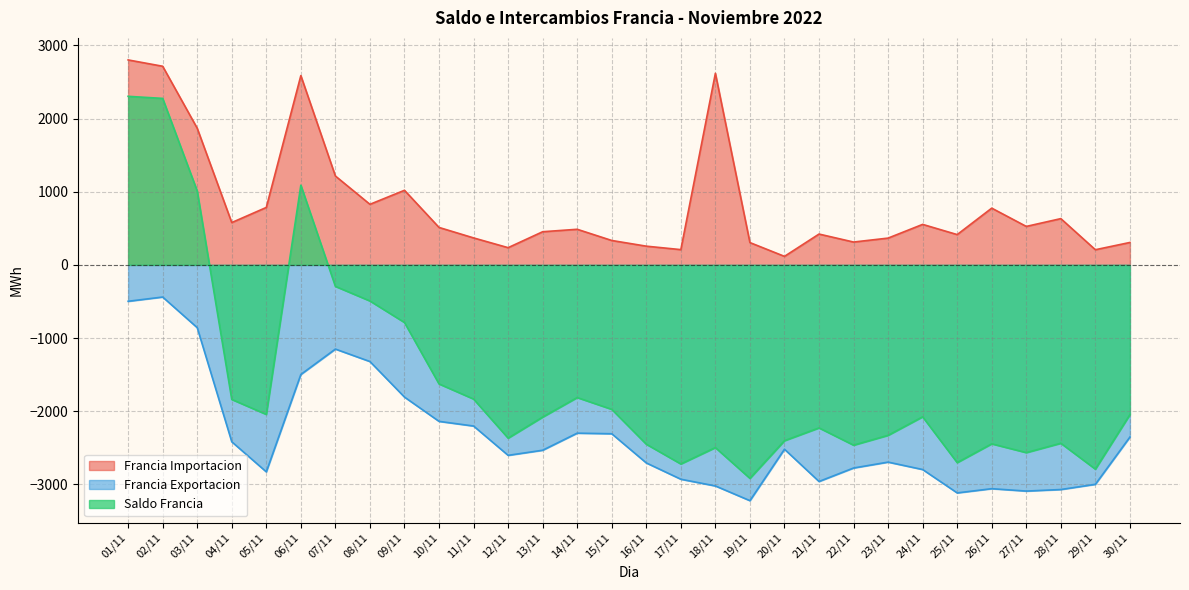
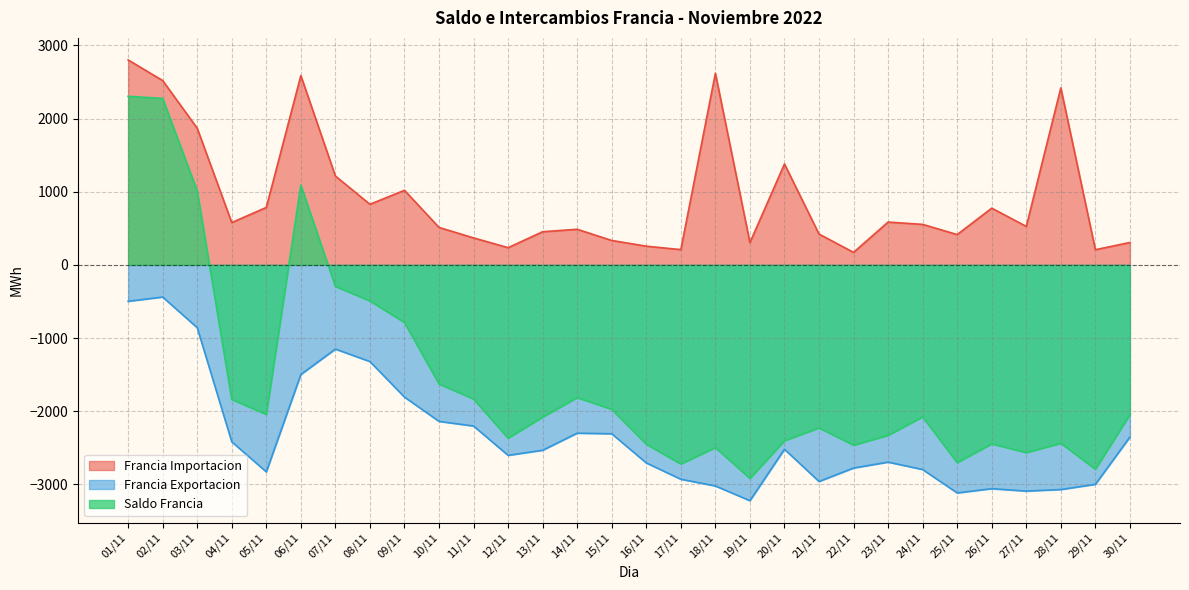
Francia Importacion, 02/11: 2700 -> 2500
Francia Importacion, 20/11: 100 -> 1400
Francia Importacion, 22/11: 300 -> 200
Francia Importacion, 23/11: 400 -> 600
Francia Importacion, 28/11: 600 -> 2400
